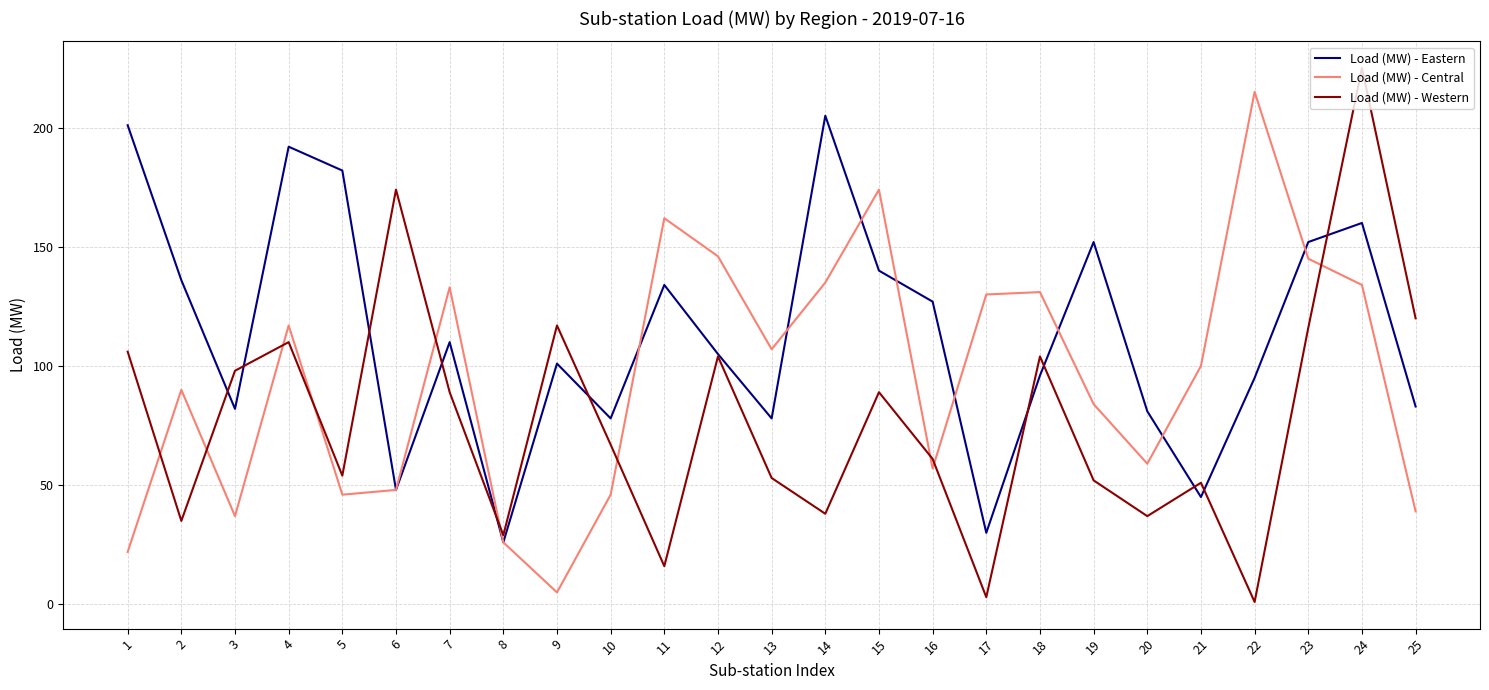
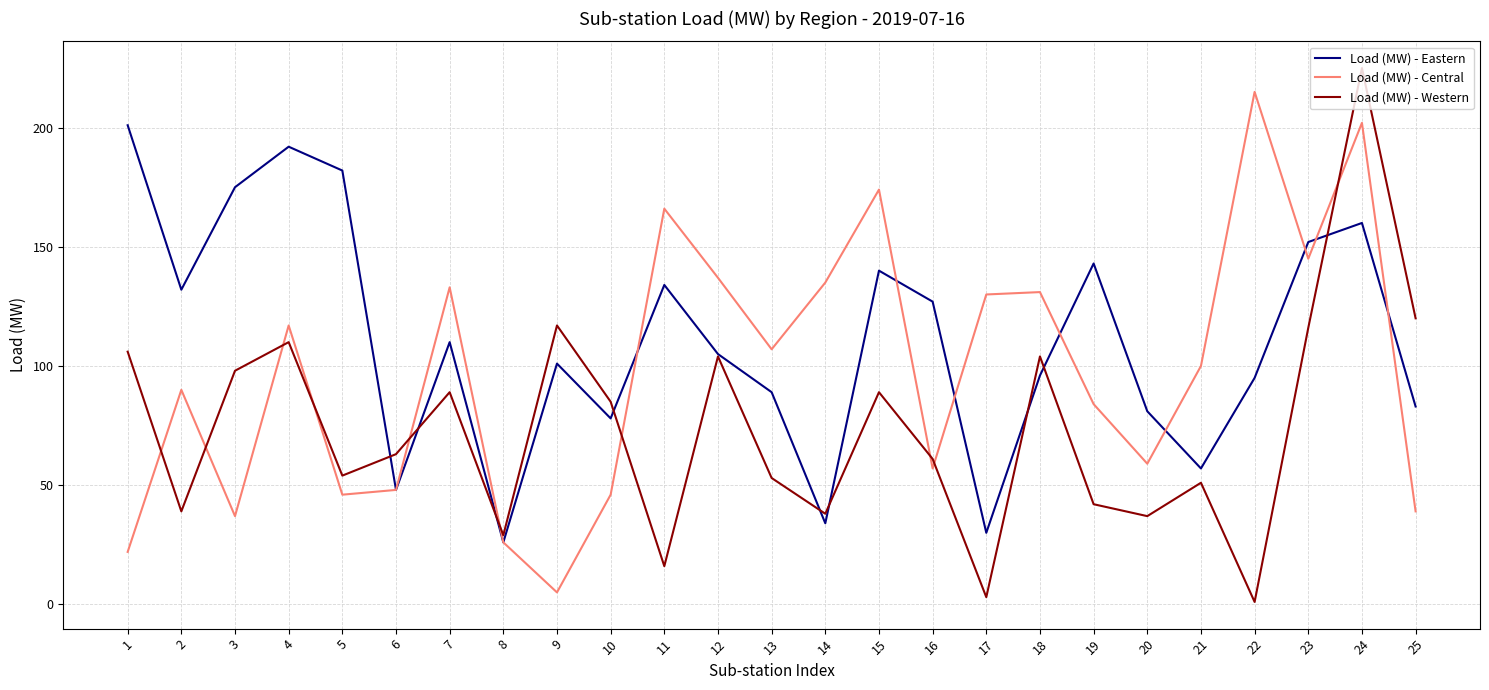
Load (MW) - Eastern, 2: 136 -> 132
Load (MW) - Western, 2: 35 -> 39
Load (MW) - Eastern, 3: 82 -> 175
Load (MW) - Western, 6: 174 -> 63
Load (MW) - Western, 10: 67 -> 85
Load (MW) - Central, 11: 162 -> 166
Load (MW) - Central, 12: 146 -> 137
Load (MW) - Eastern, 13: 78 -> 89
Load (MW) - Eastern, 14: 205 -> 34
Load (MW) - Eastern, 19: 152 -> 143
Load (MW) - Western, 19: 52 -> 42
Load (MW) - Eastern, 21: 45 -> 57
Load (MW) - Central, 24: 134 -> 202
